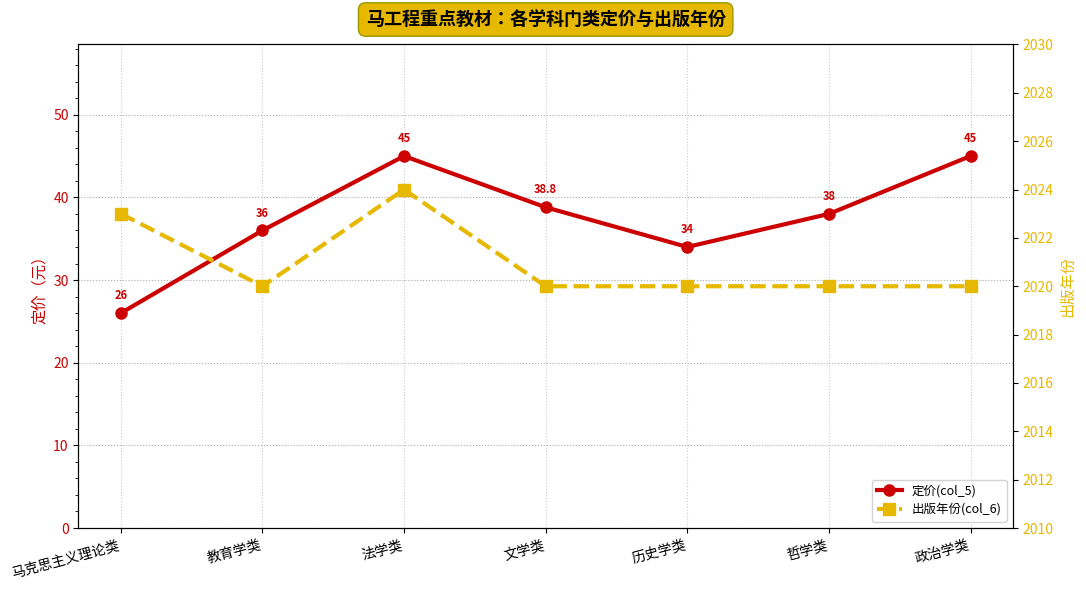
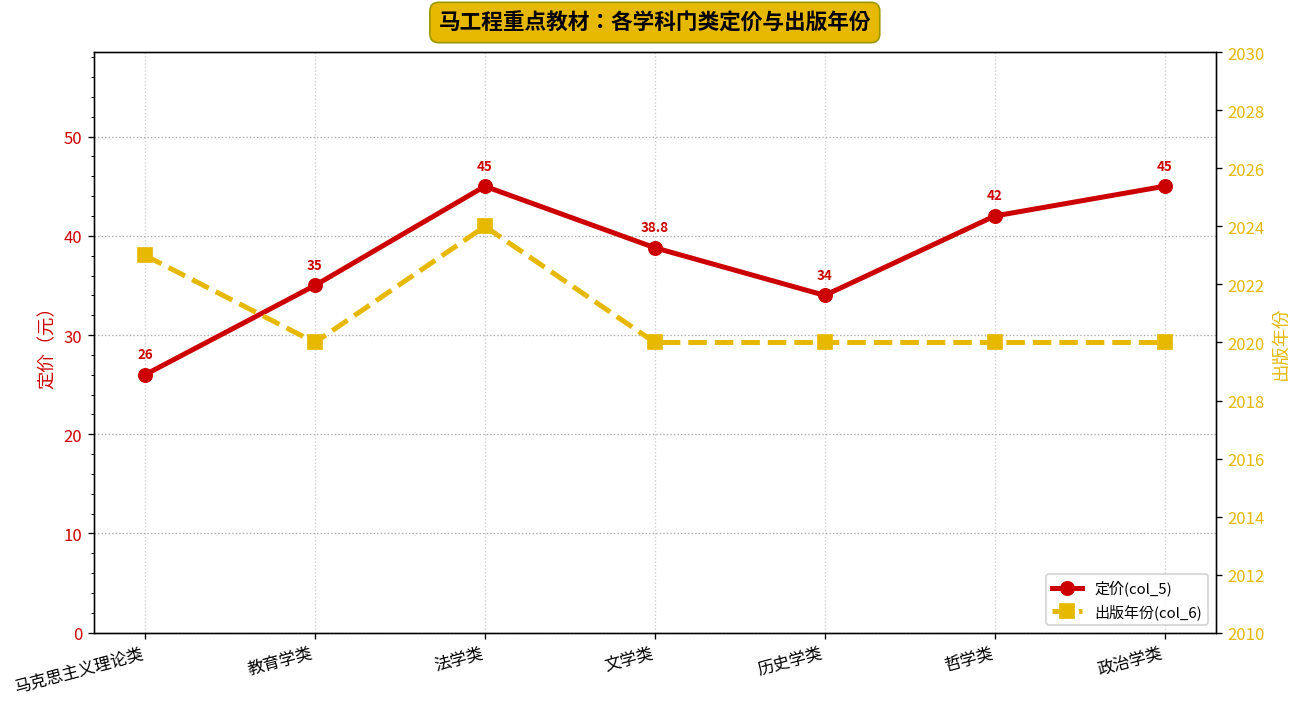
定价(col_5), 教育学类: 36 -> 35
定价(col_5), 哲学类: 38 -> 42
